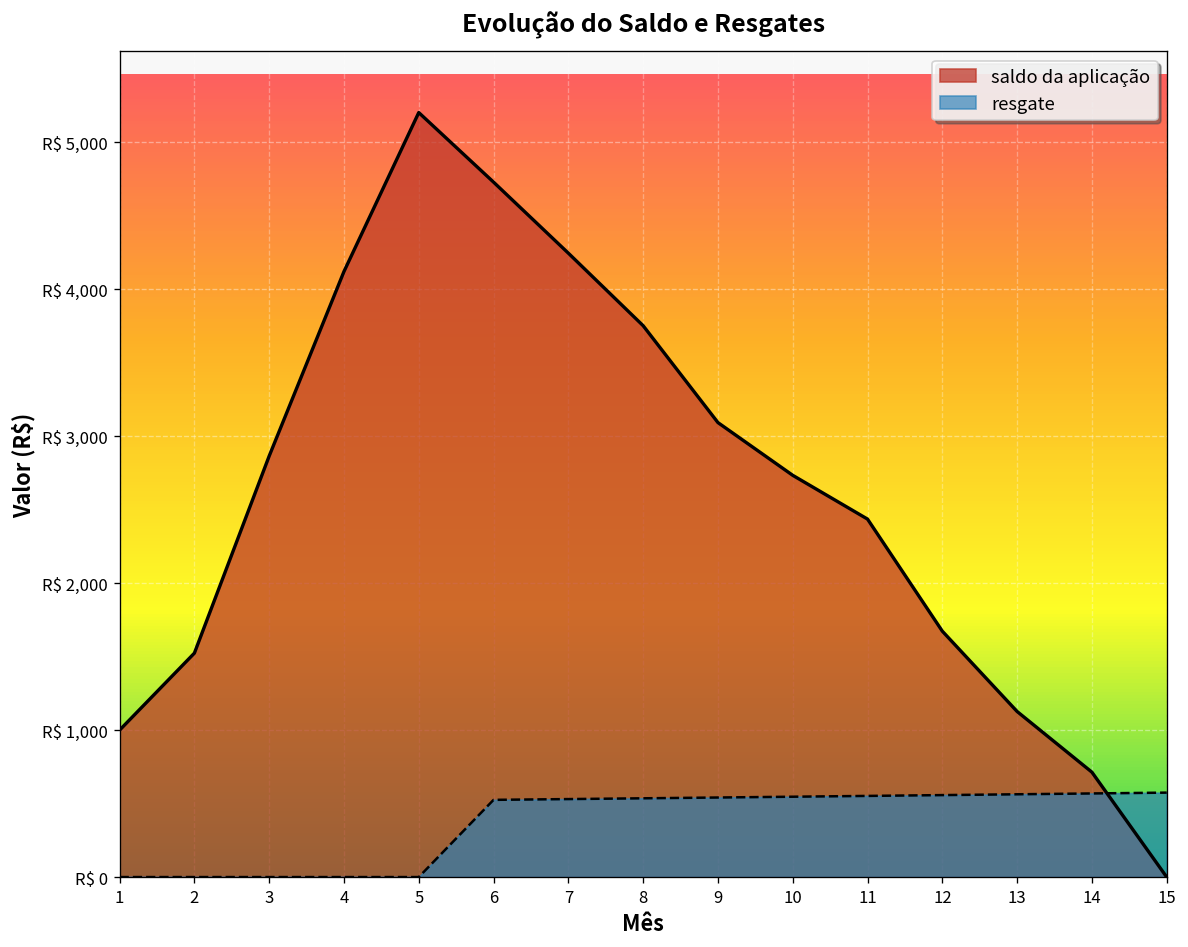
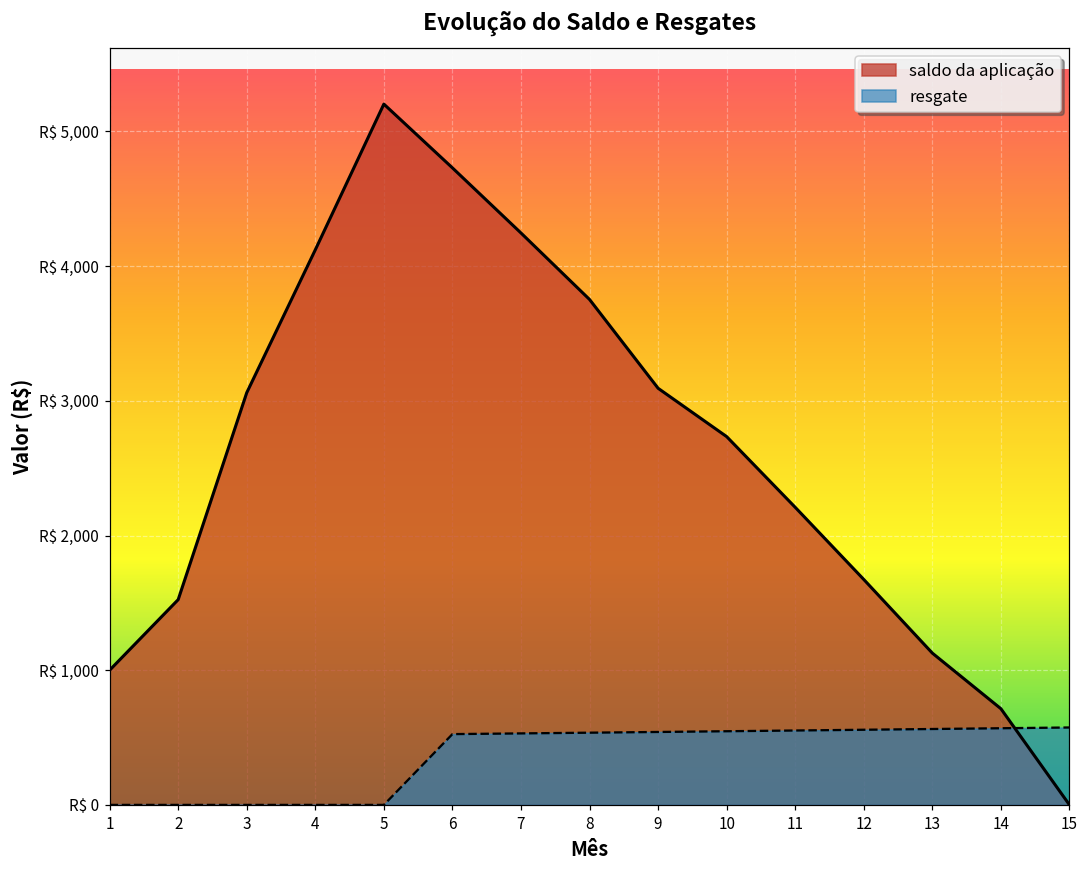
saldo da aplicação, 3: R$ 2,870 -> R$ 3,060
saldo da aplicação, 11: R$ 2,440 -> R$ 2,210
